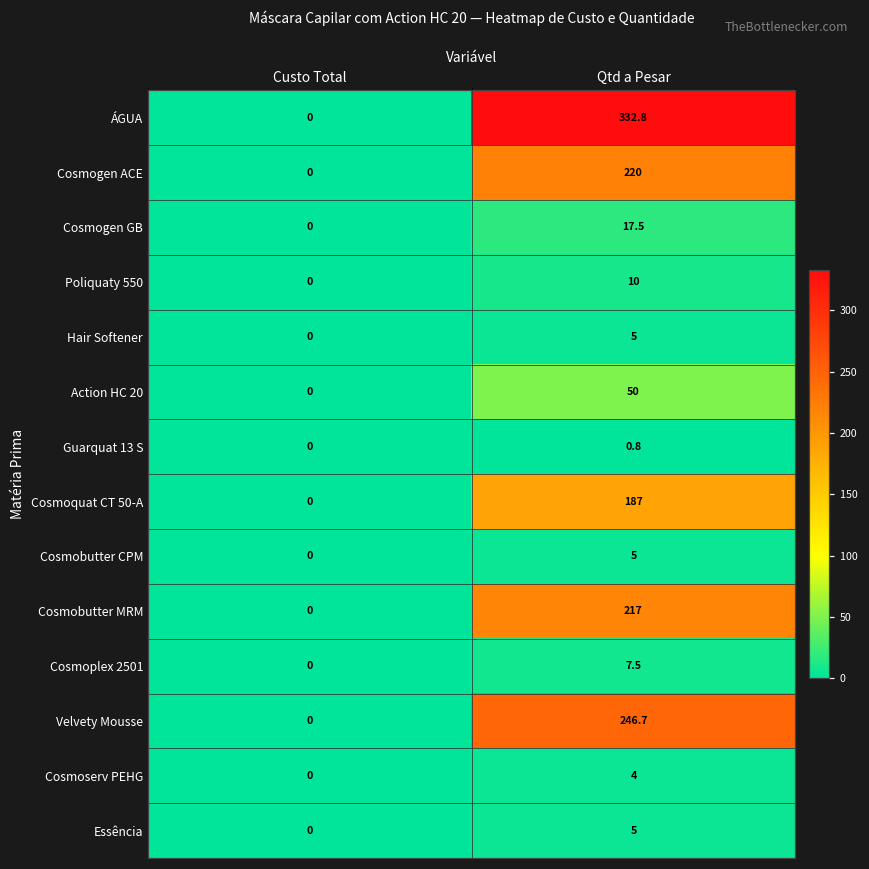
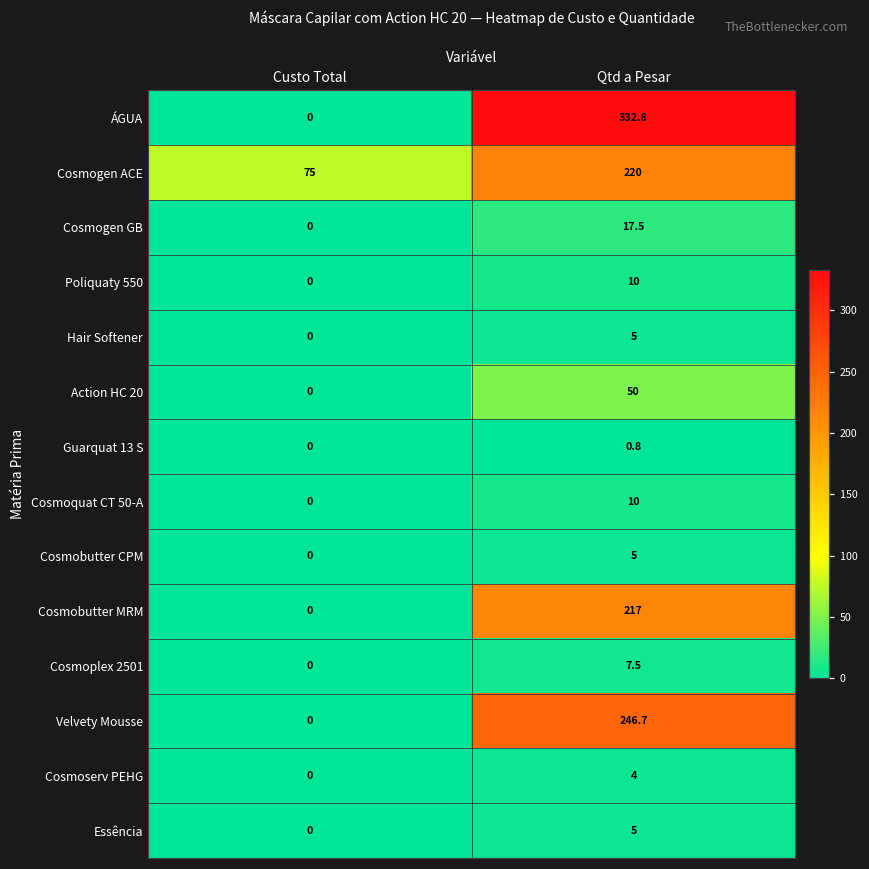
Cosmogen ACE, Custo Total: 0 -> 75
Cosmoquat CT 50-A, Qtd a Pesar: 187 -> 10
